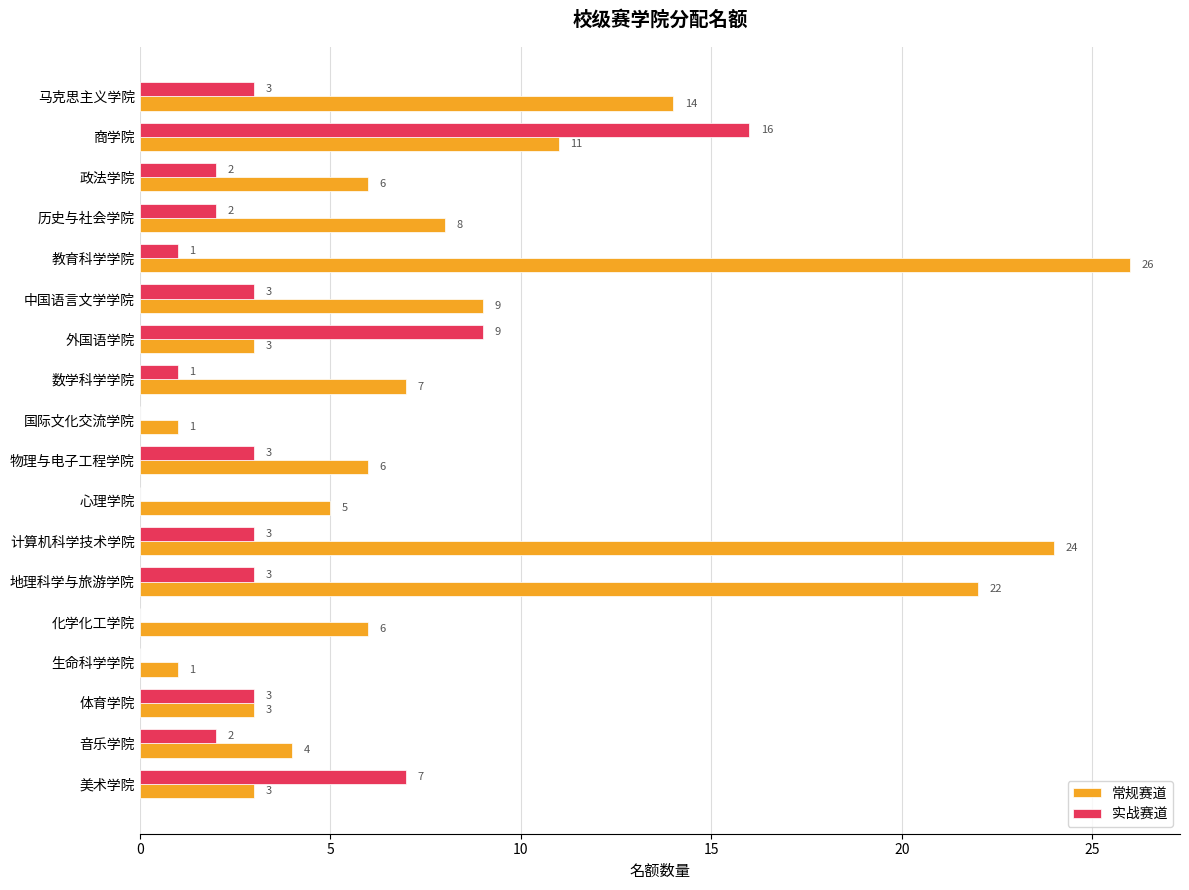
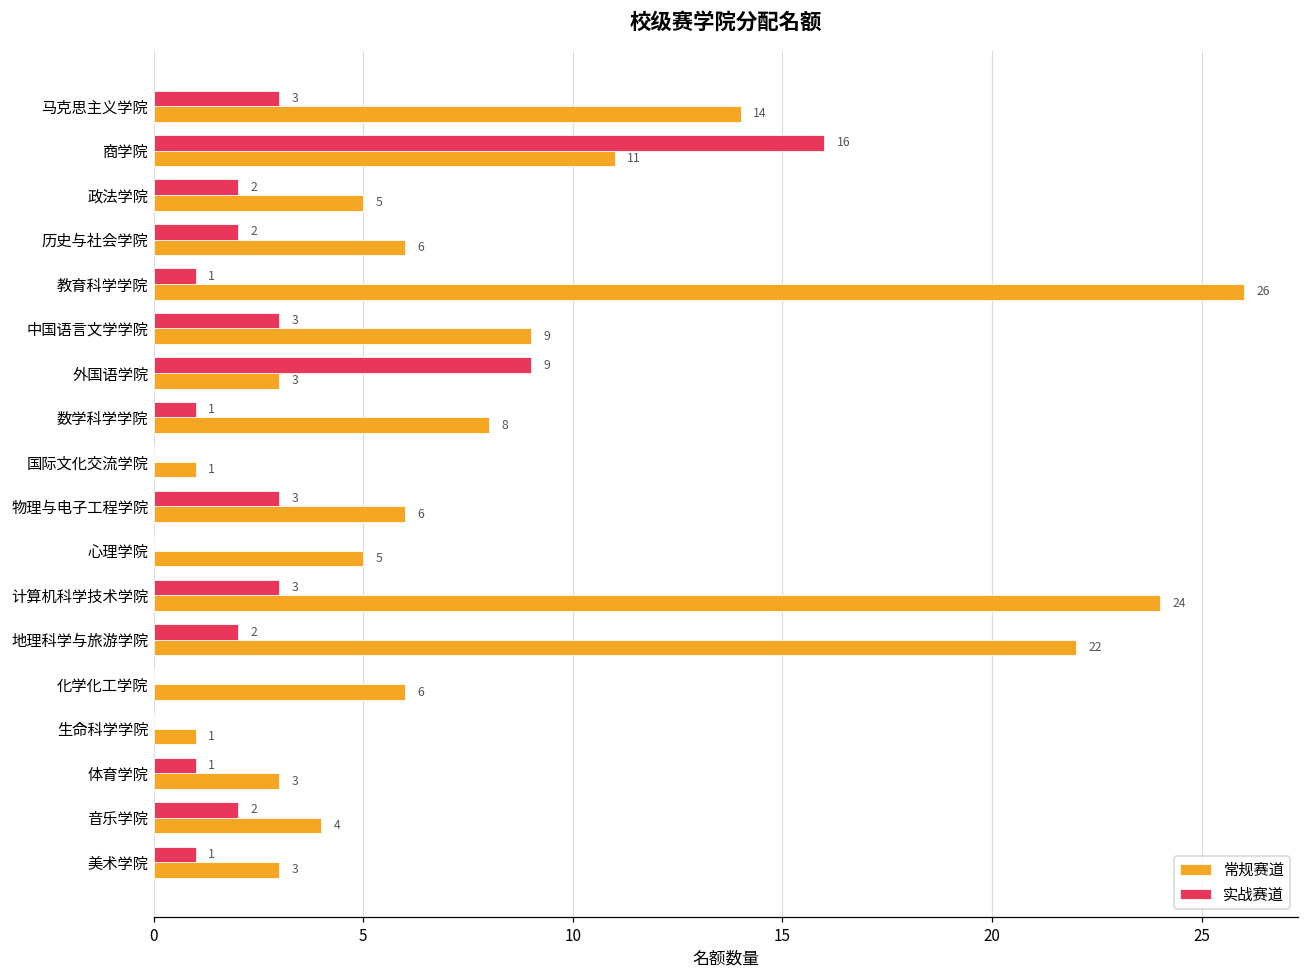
常规赛道, 政法学院: 6 -> 5
常规赛道, 历史与社会学院: 8 -> 6
常规赛道, 数学科学学院: 7 -> 8
实战赛道, 地理科学与旅游学院: 3 -> 2
实战赛道, 体育学院: 3 -> 1
实战赛道, 美术学院: 7 -> 1
